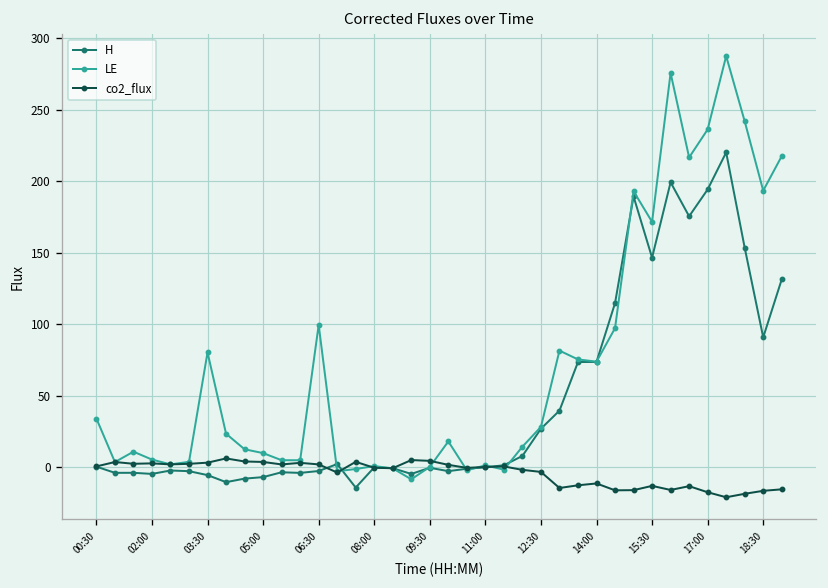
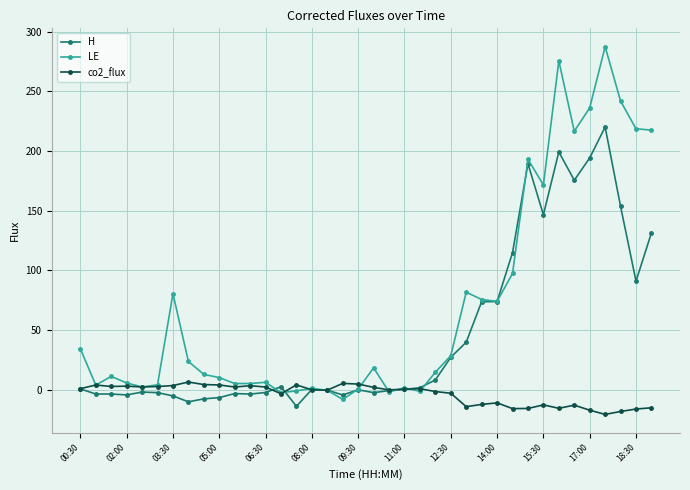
LE, 06:30: 100 -> 6
LE, 18:30: 193 -> 219
